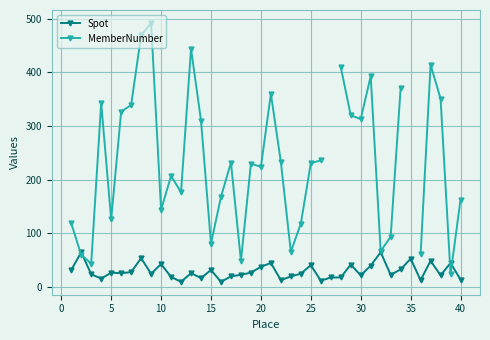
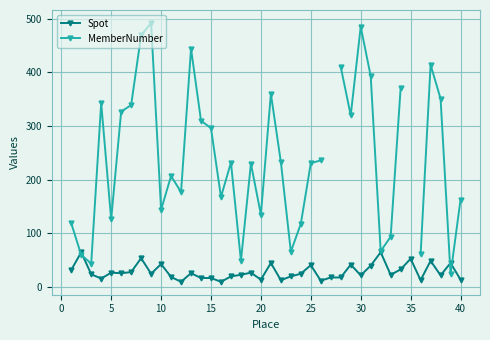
Spot, 15: 30 -> 20
MemberNumber, 15: 80 -> 300
Spot, 20: 40 -> 10
MemberNumber, 20: 220 -> 140
MemberNumber, 30: 310 -> 490
